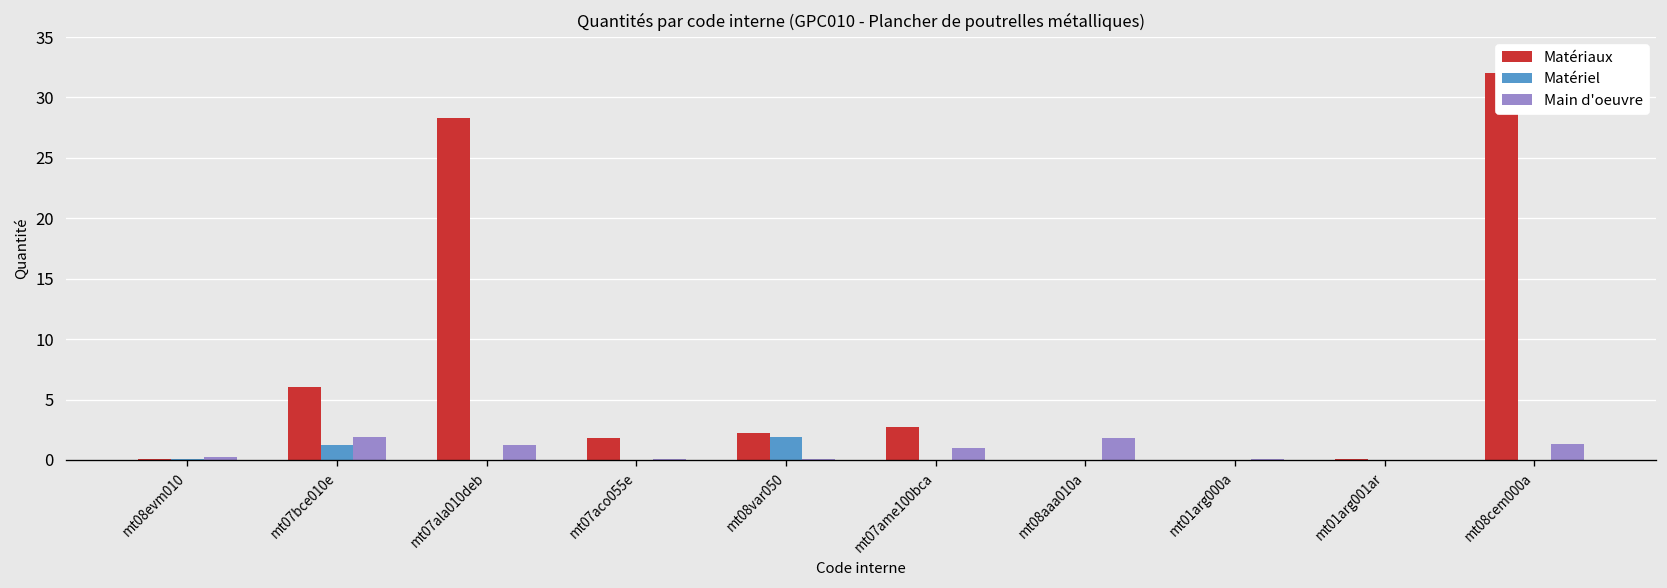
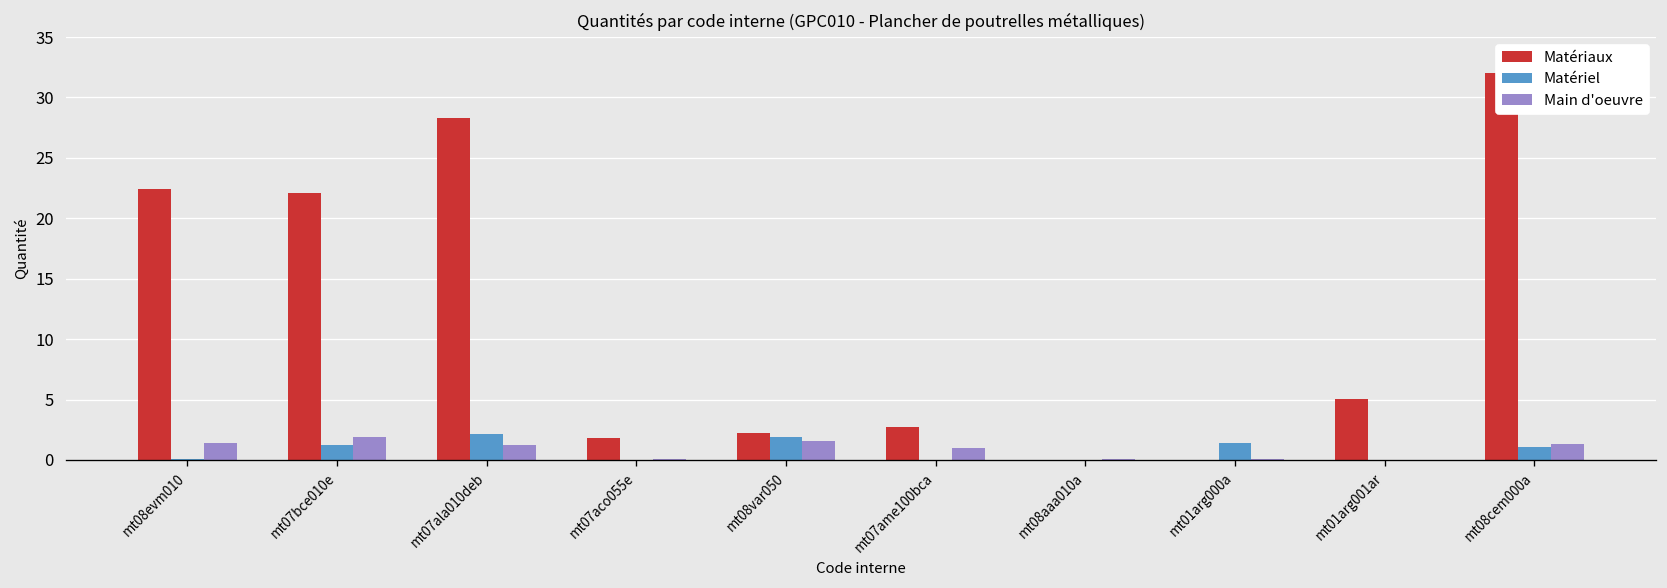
Matériaux, mt08evm010: 0.1 -> 22.4
Main d'oeuvre, mt08evm010: 0.3 -> 1.4
Matériaux, mt07bce010e: 6.0 -> 22.1
Matériel, mt07ala010deb: 0.0 -> 2.1
Main d'oeuvre, mt08var050: 0.1 -> 1.5
Main d'oeuvre, mt08aaa010a: 1.8 -> 0.1
Matériel, mt01arg000a: 0.0 -> 1.4
Matériaux, mt01arg001ar: 0.1 -> 5.0
Matériel, mt08cem000a: 0.0 -> 1.1
